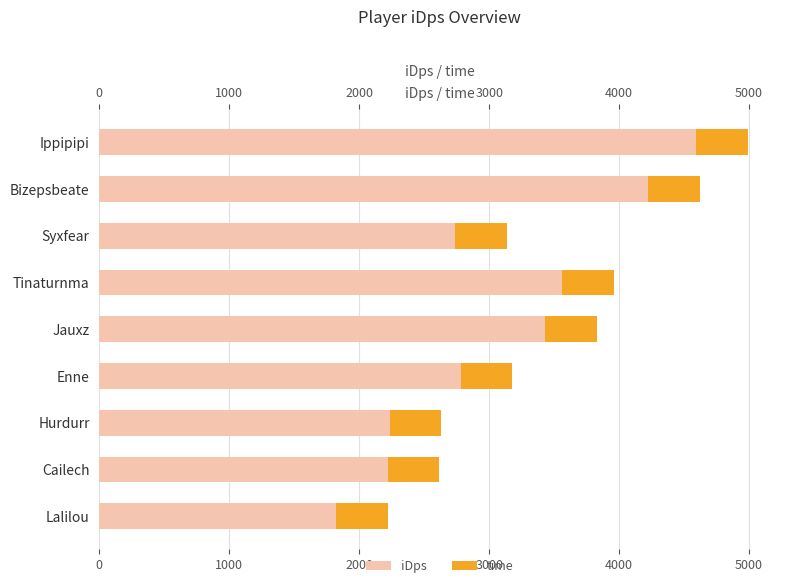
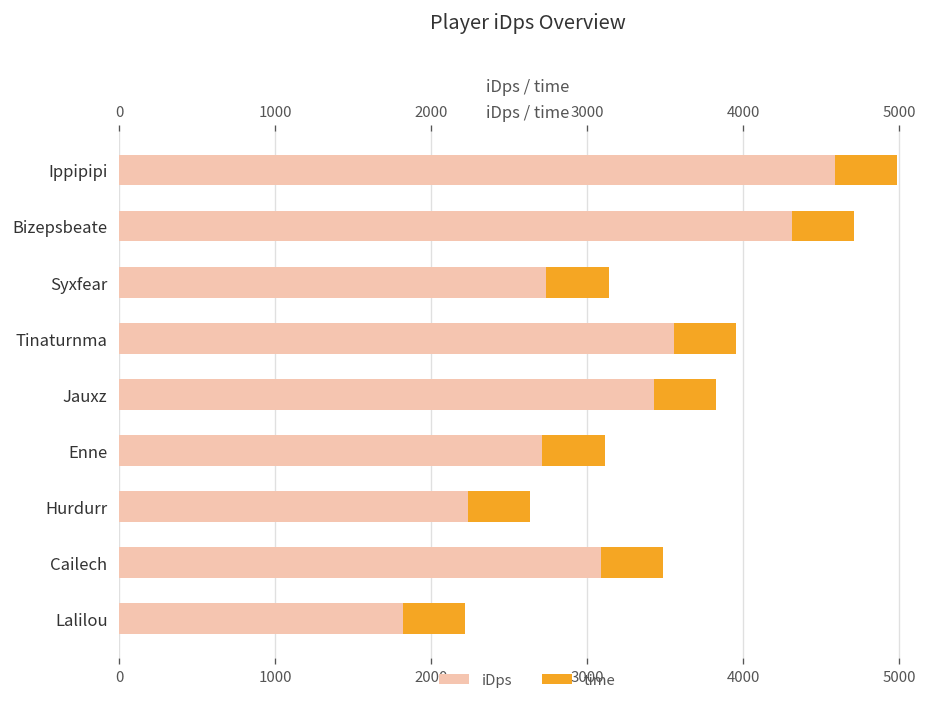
iDps, Bizepsbeate: 4220 -> 4310
iDps, Enne: 2780 -> 2710
iDps, Cailech: 2220 -> 3090
